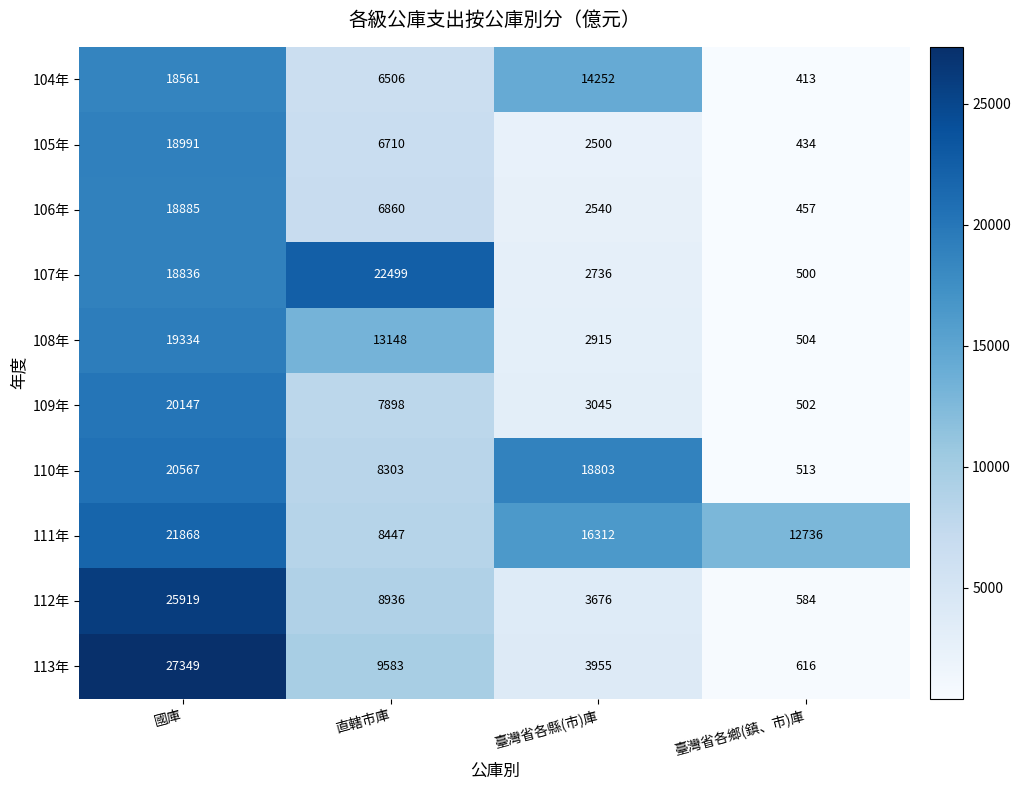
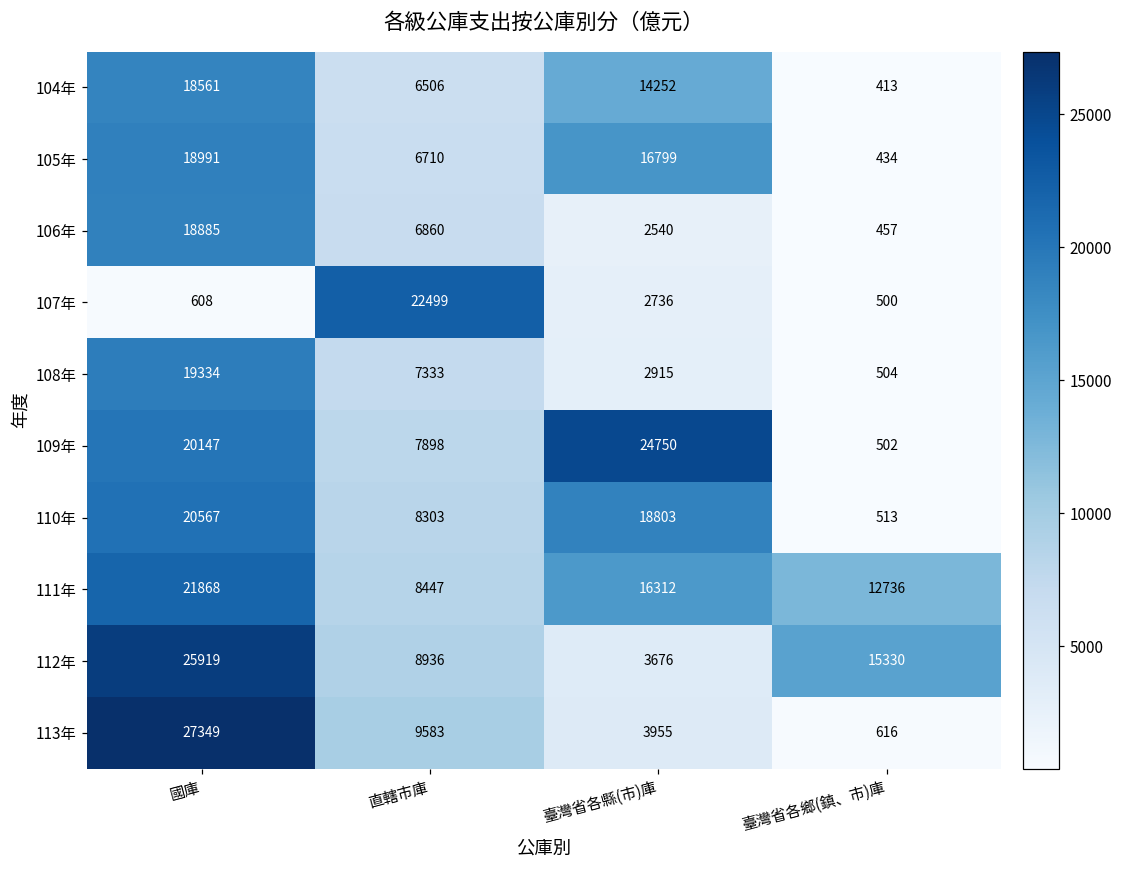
105年, 臺灣省各縣(市)庫: 2500 -> 16799
107年, 國庫: 18836 -> 608
108年, 直轄市庫: 13148 -> 7333
109年, 臺灣省各縣(市)庫: 3045 -> 24750
112年, 臺灣省各鄉(鎮、市)庫: 584 -> 15330
